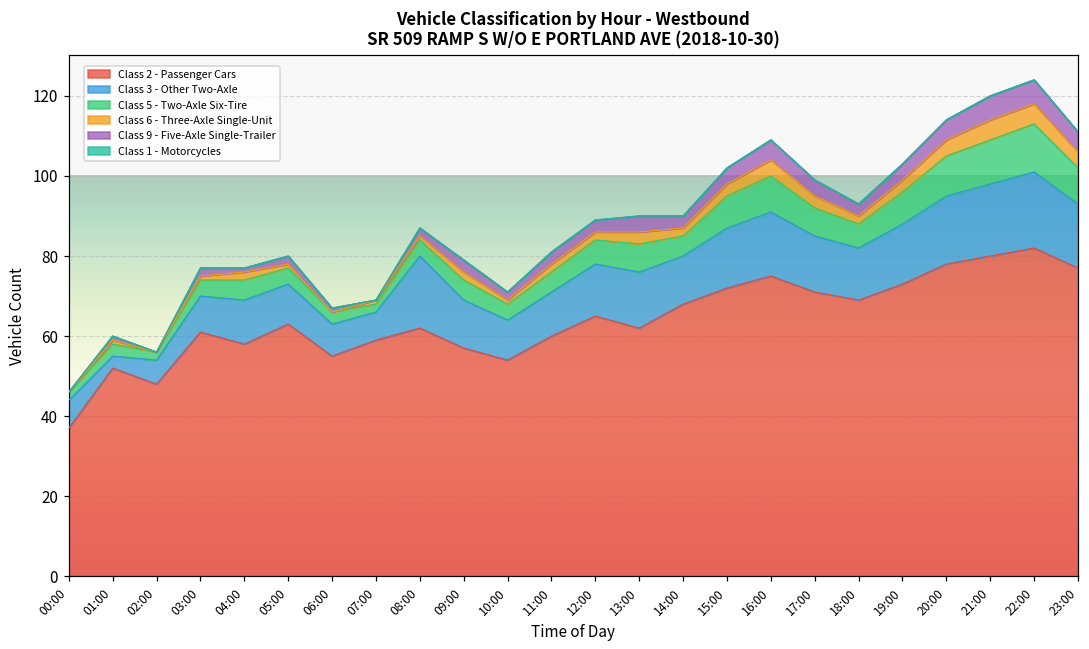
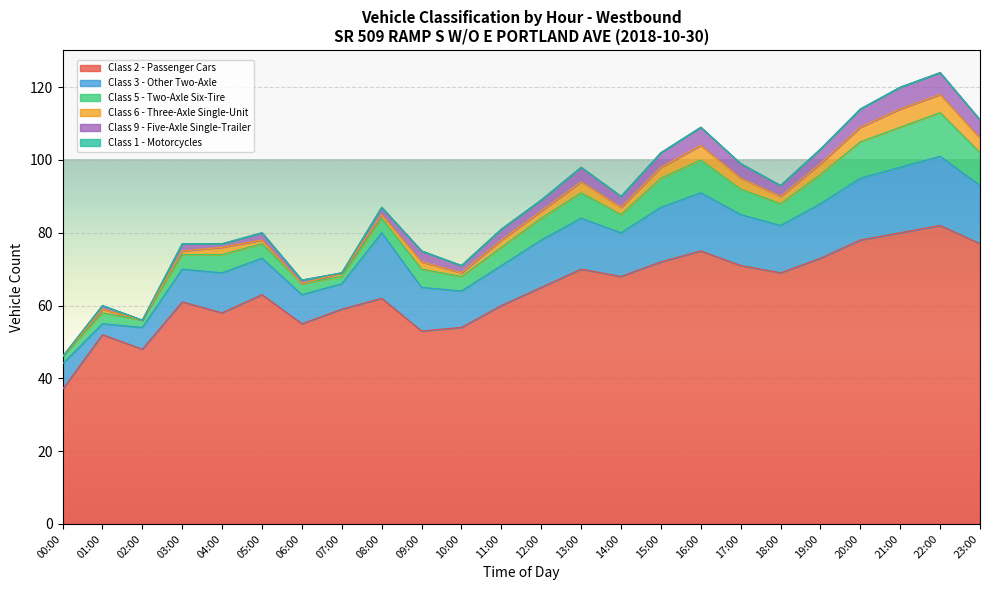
Class 2 - Passenger Cars, 09:00: 57 -> 53
Class 2 - Passenger Cars, 13:00: 62 -> 70
